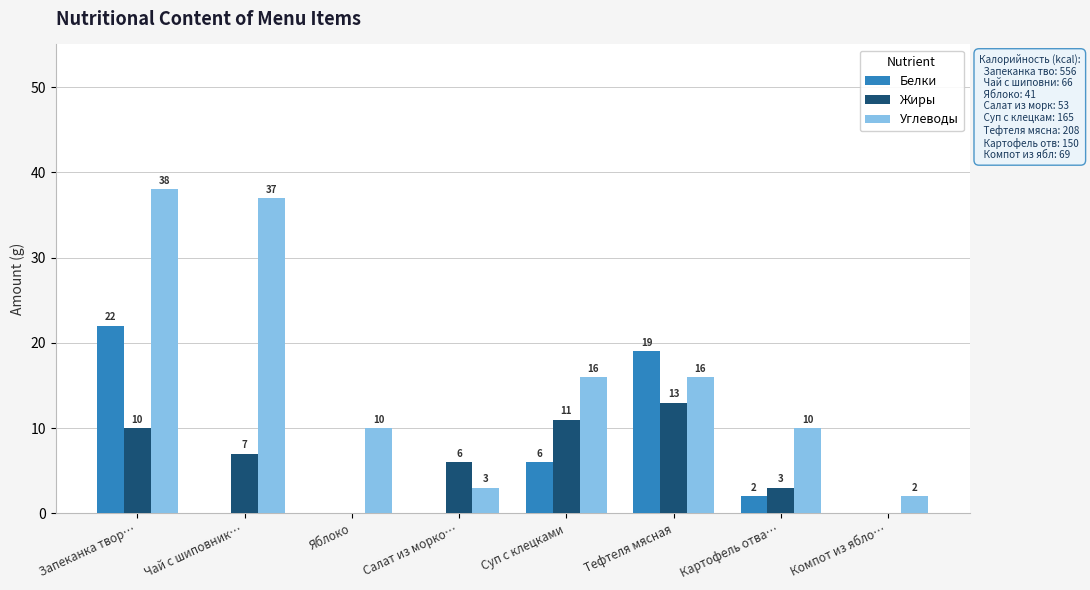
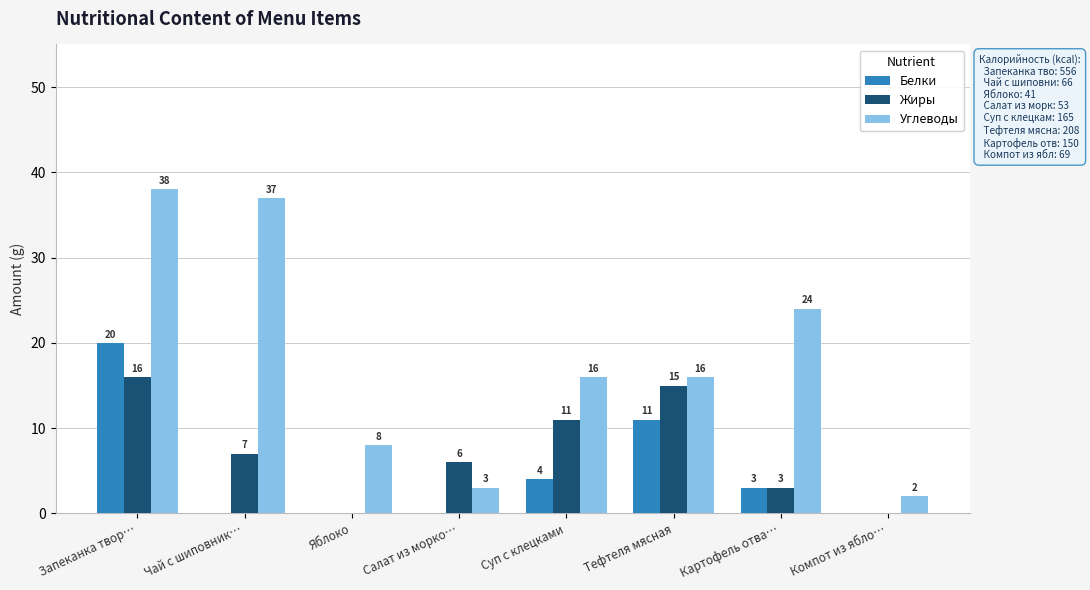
Белки, Запеканка твор…: 22 -> 20
Жиры, Запеканка твор…: 10 -> 16
Углеводы, Яблоко: 10 -> 8
Белки, Суп с клецками: 6 -> 4
Белки, Тефтеля мясная: 19 -> 11
Жиры, Тефтеля мясная: 13 -> 15
Белки, Картофель отва…: 2 -> 3
Углеводы, Картофель отва…: 10 -> 24
